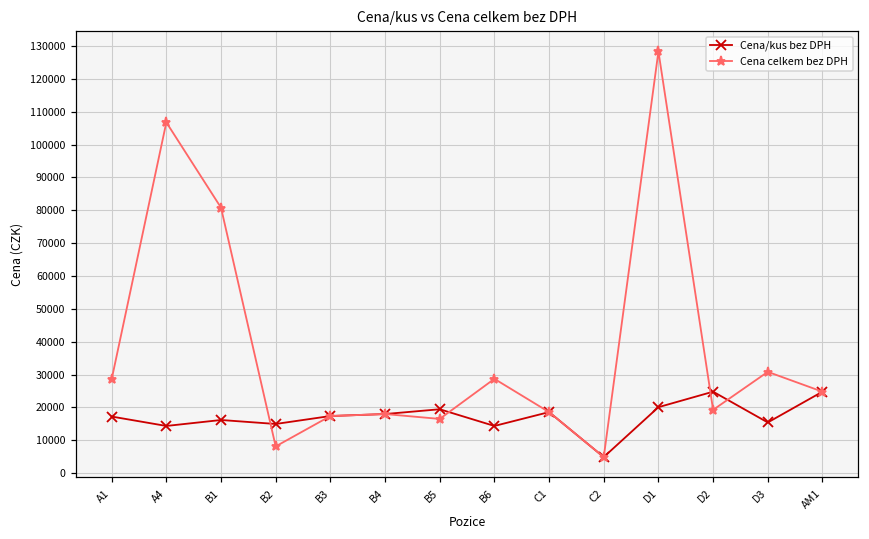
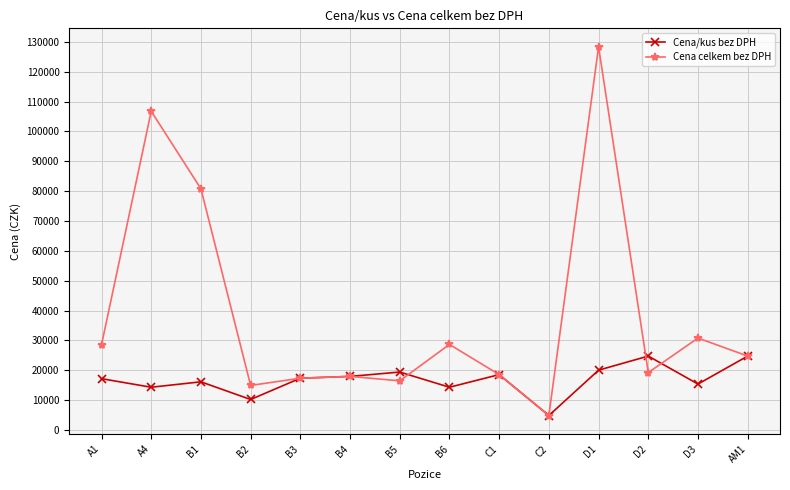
Cena/kus bez DPH, B2: 15000 -> 10000
Cena celkem bez DPH, B2: 8000 -> 15000
